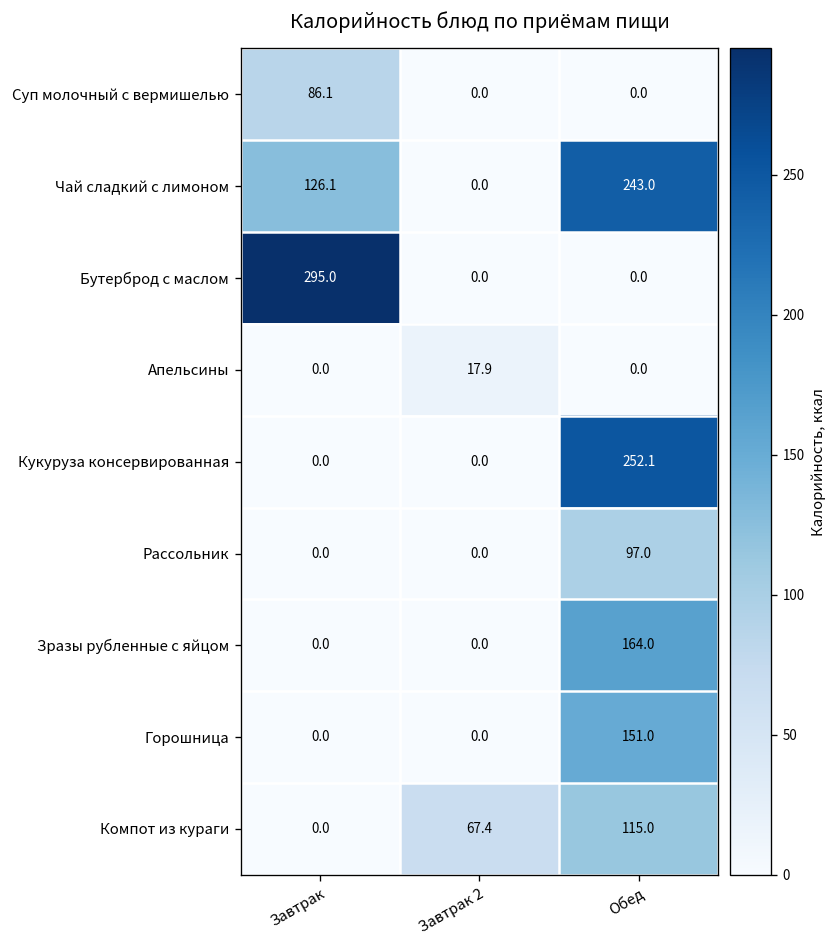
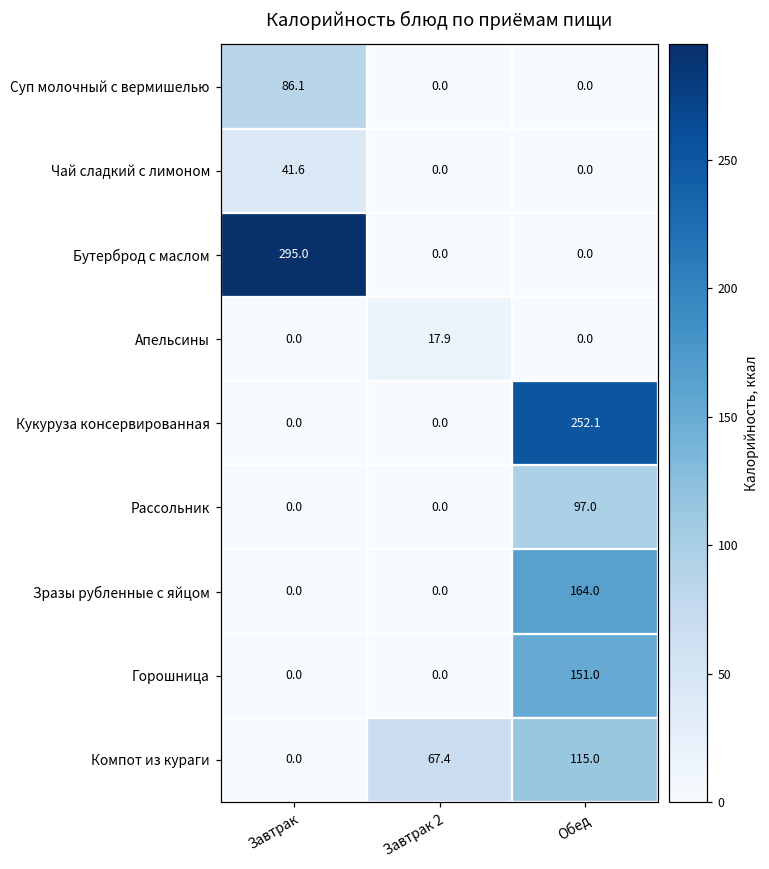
Чай сладкий с лимоном, Завтрак: 126.1 -> 41.6
Чай сладкий с лимоном, Обед: 243.0 -> 0.0
